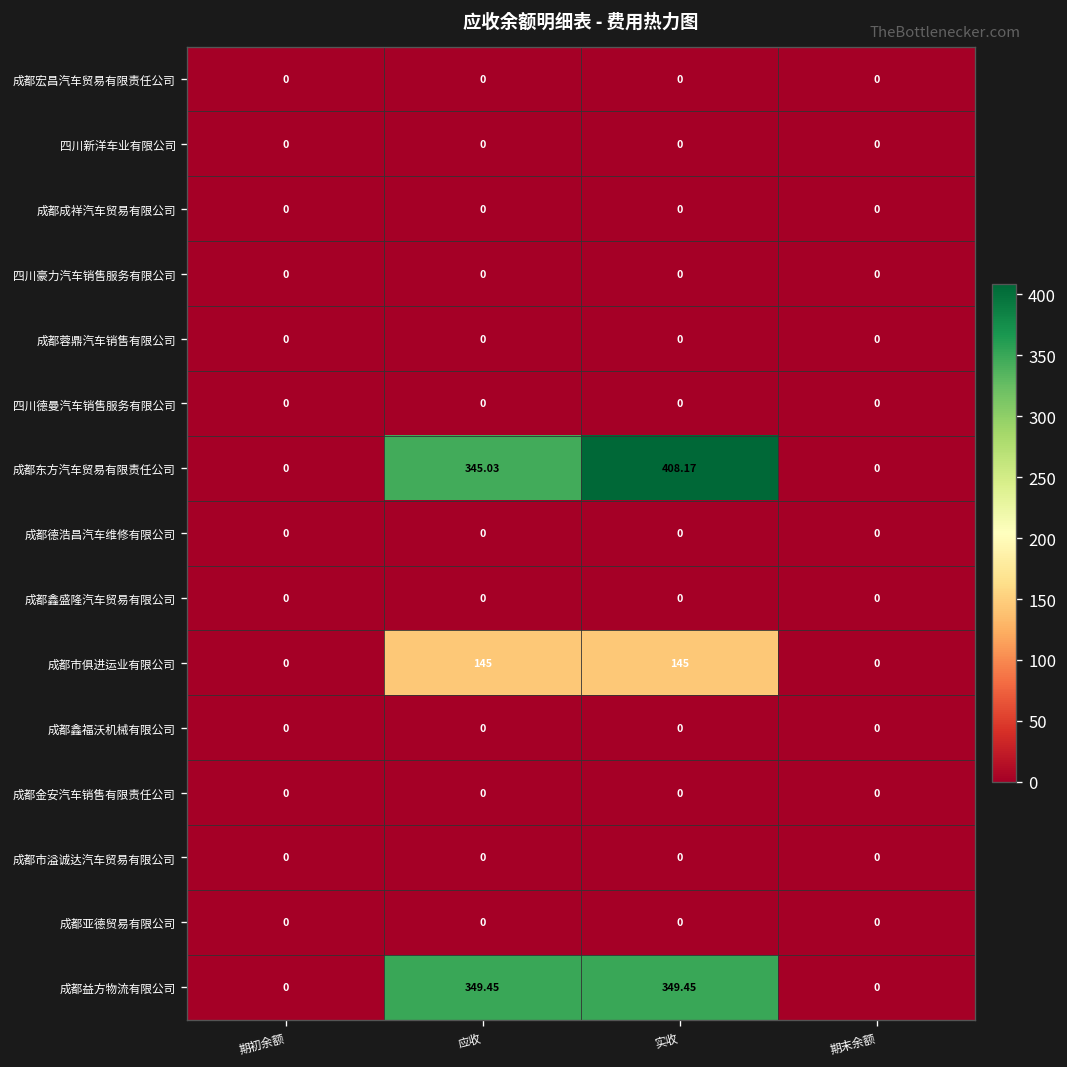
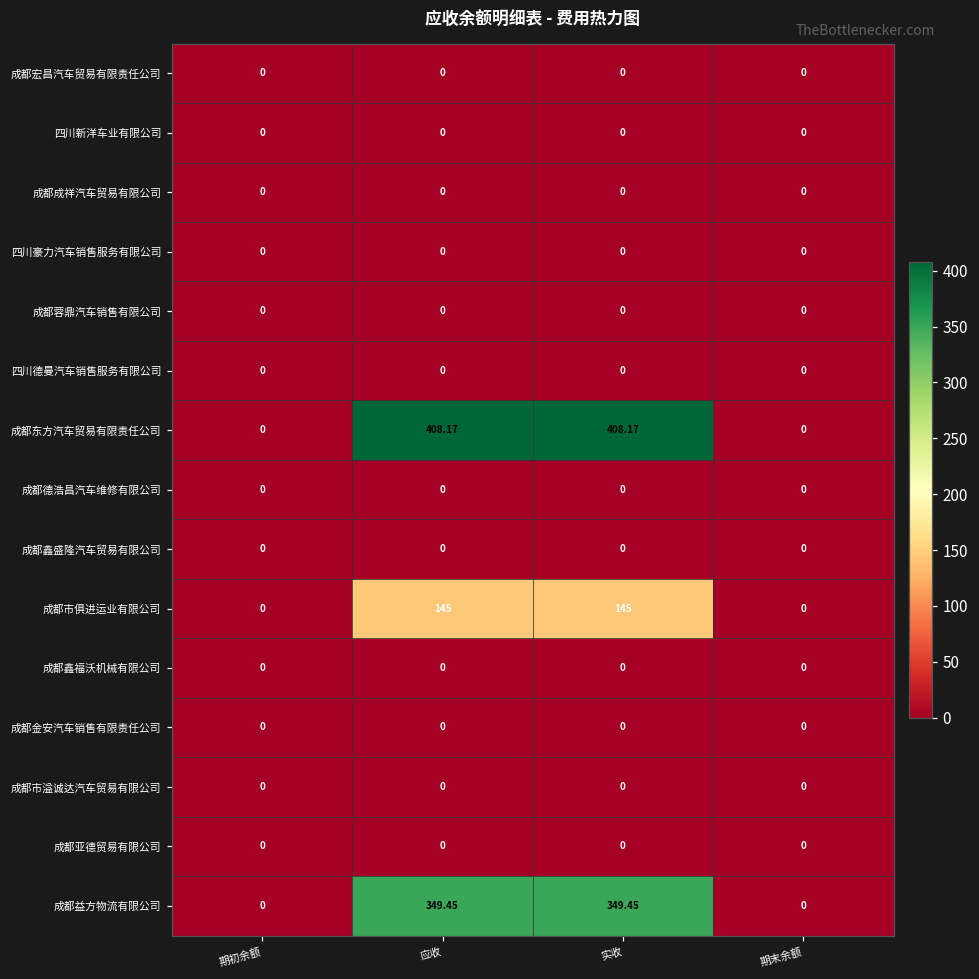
成都东方汽车贸易有限责任公司, 应收: 345.03 -> 408.17
